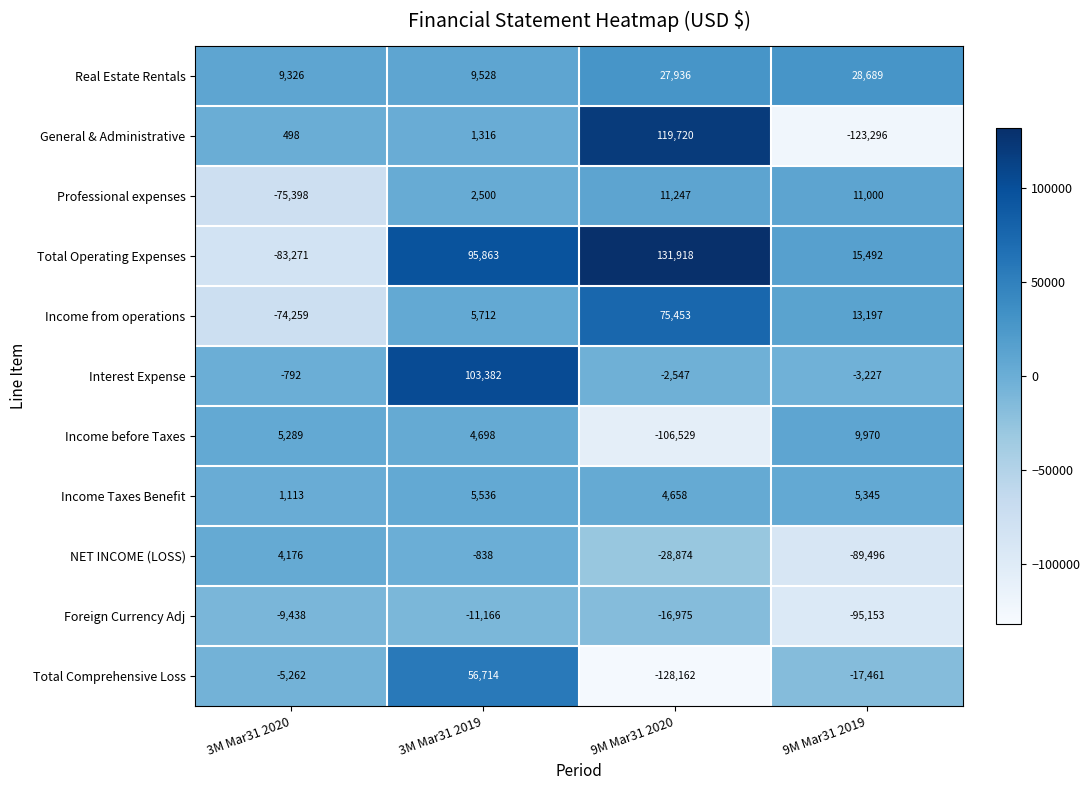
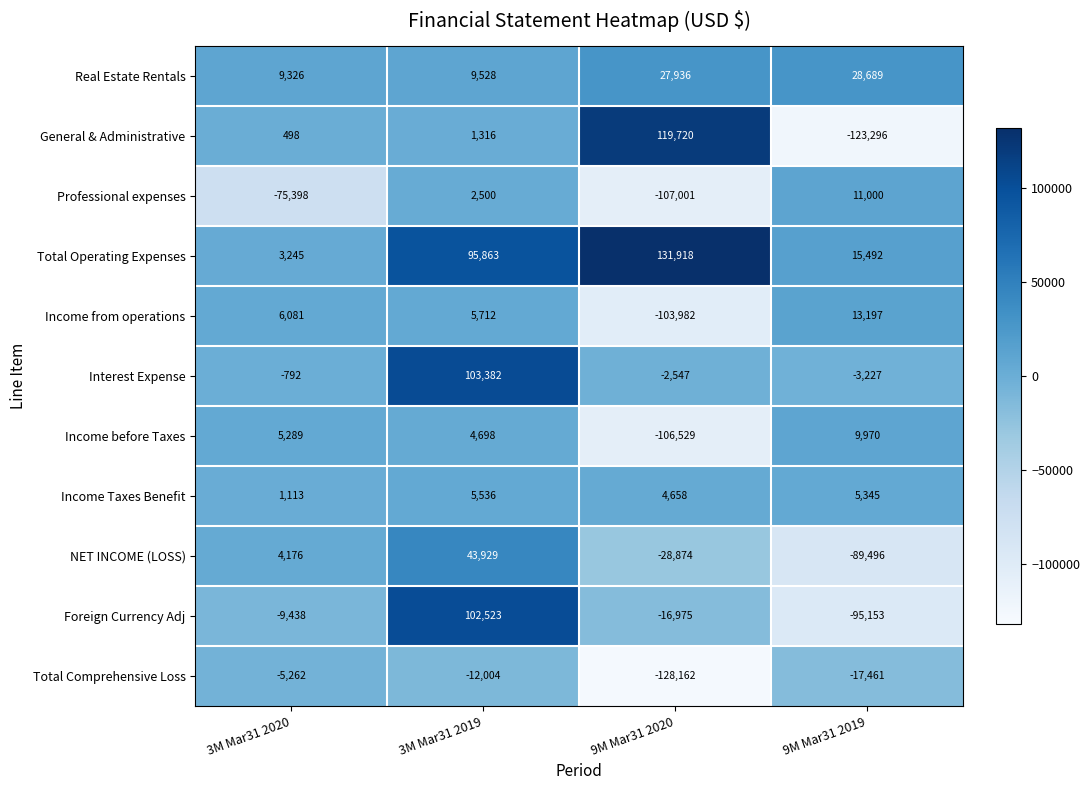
Professional expenses, 9M Mar31 2020: 11,247 -> -107,001
Total Operating Expenses, 3M Mar31 2020: -83,271 -> 3,245
Income from operations, 3M Mar31 2020: -74,259 -> 6,081
Income from operations, 9M Mar31 2020: 75,453 -> -103,982
NET INCOME (LOSS), 3M Mar31 2019: -838 -> 43,929
Foreign Currency Adj, 3M Mar31 2019: -11,166 -> 102,523
Total Comprehensive Loss, 3M Mar31 2019: 56,714 -> -12,004
